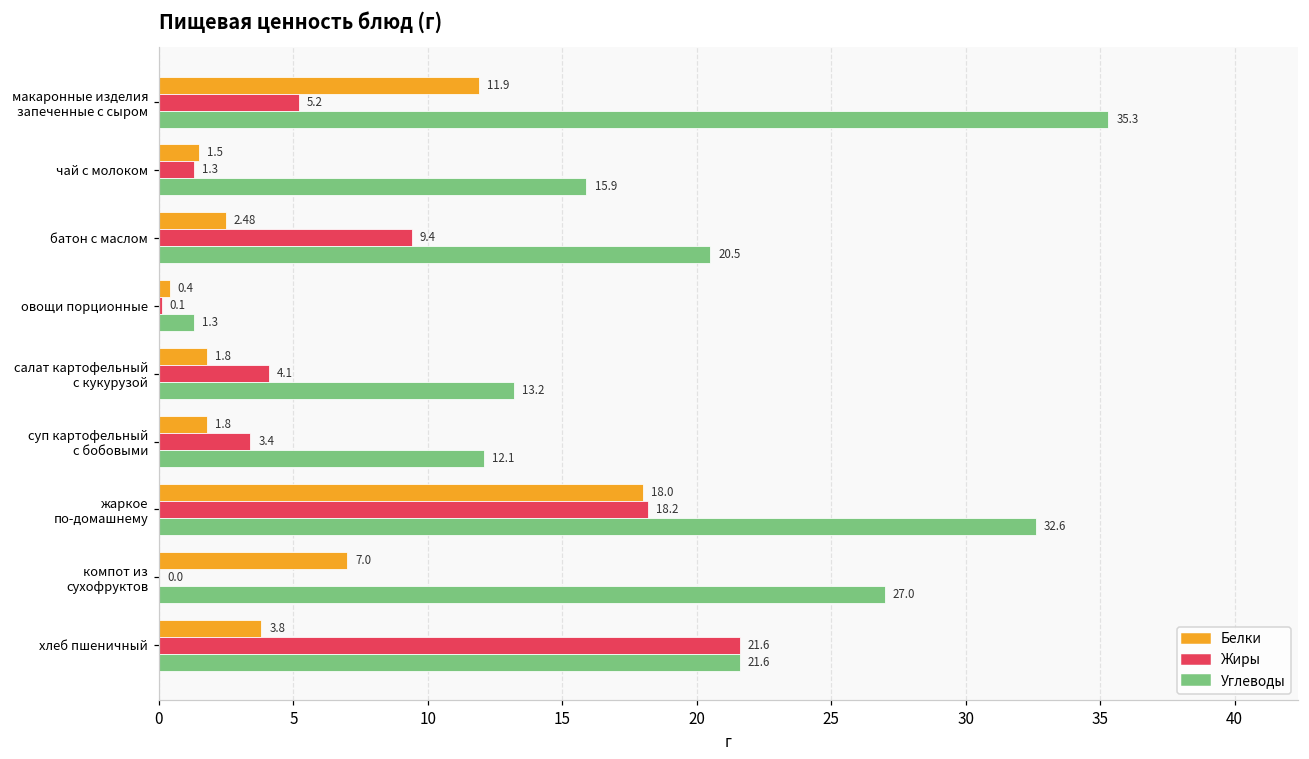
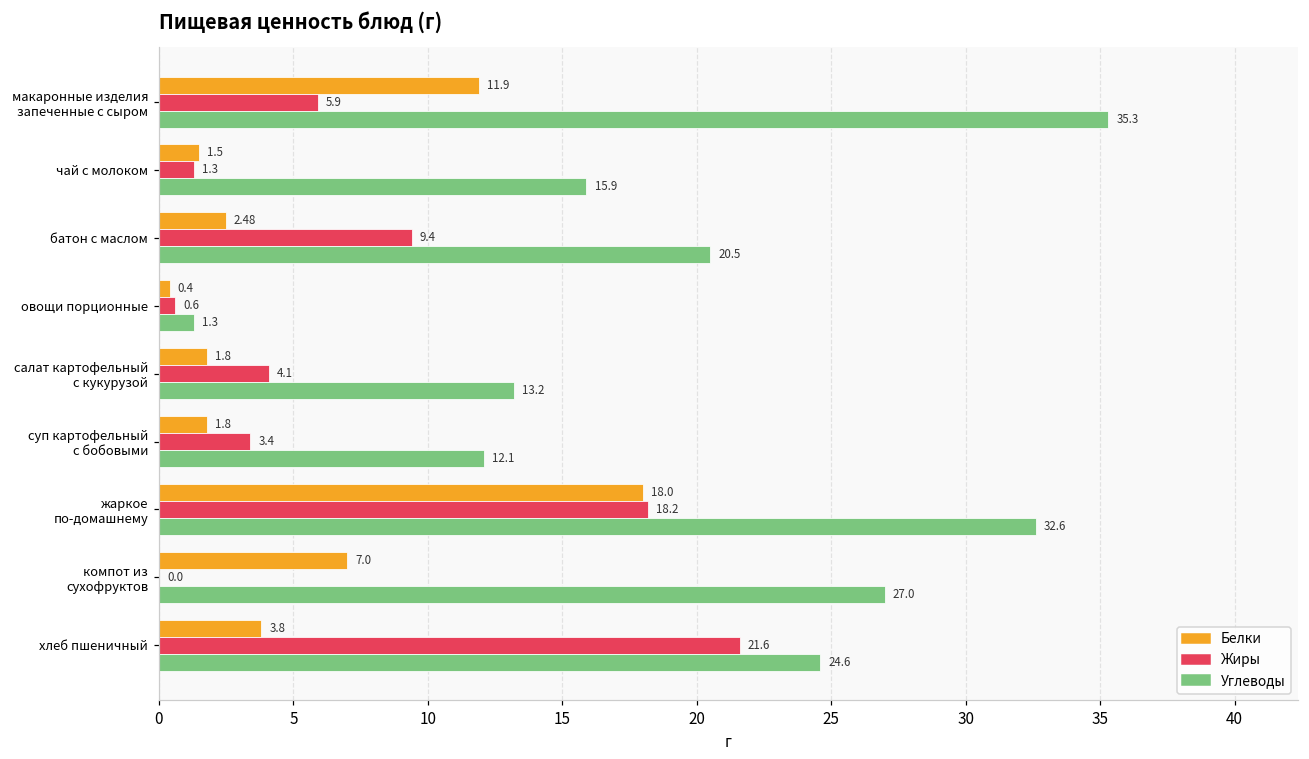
Жиры, макаронные изделия запеченные с сыром: 5.2 -> 5.9
Жиры, овощи порционные: 0.1 -> 0.6
Углеводы, хлеб пшеничный: 21.6 -> 24.6
